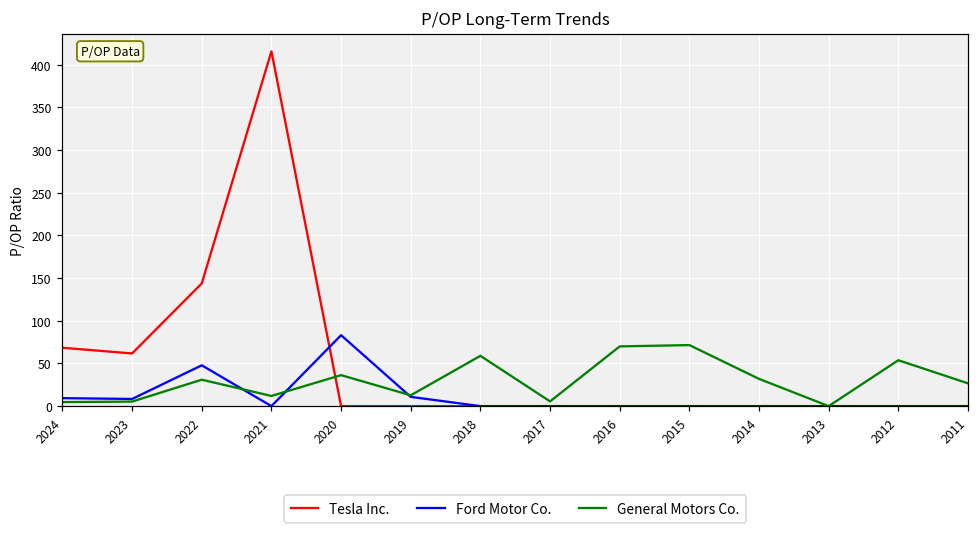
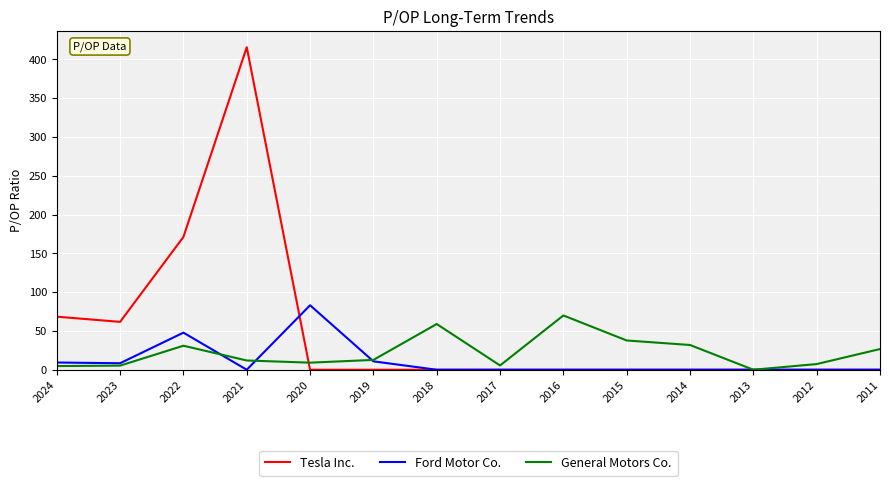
Tesla Inc., 2022: 140 -> 170
General Motors Co., 2020: 40 -> 10
General Motors Co., 2015: 70 -> 40
General Motors Co., 2012: 50 -> 10
